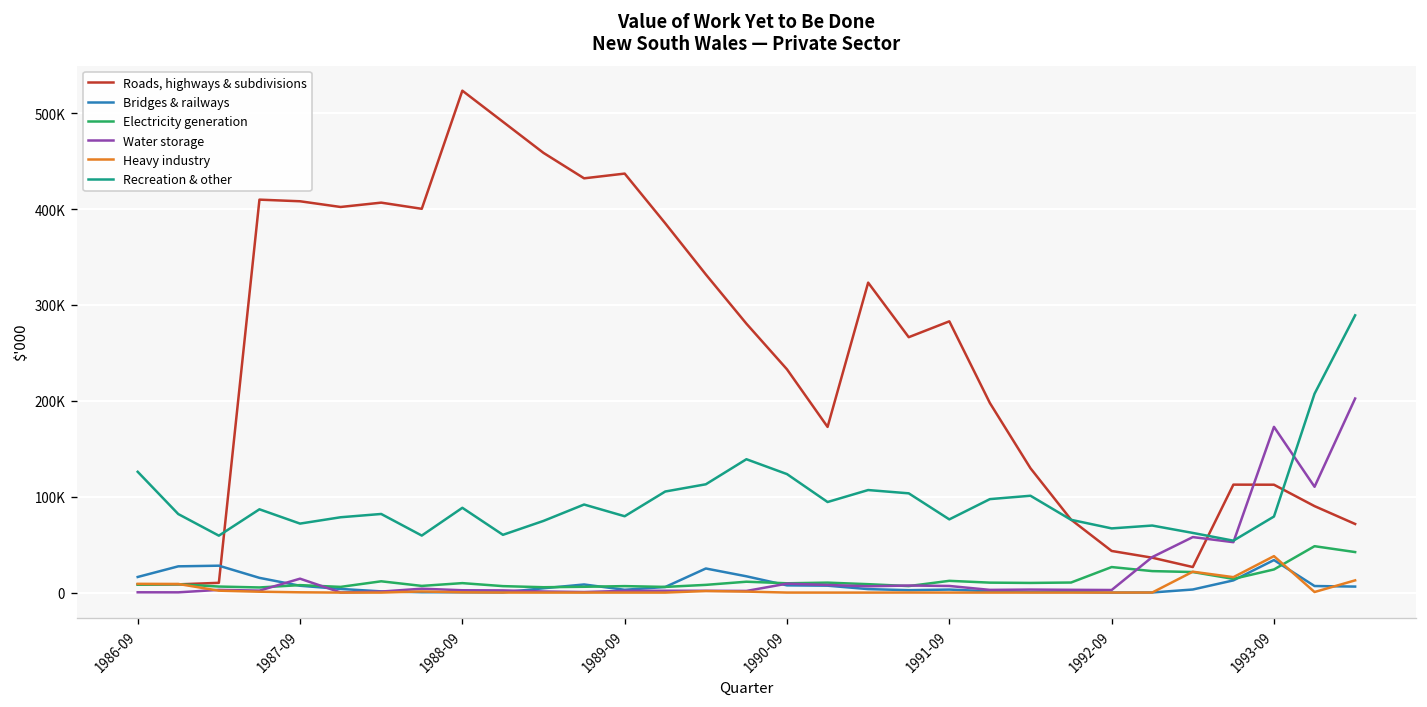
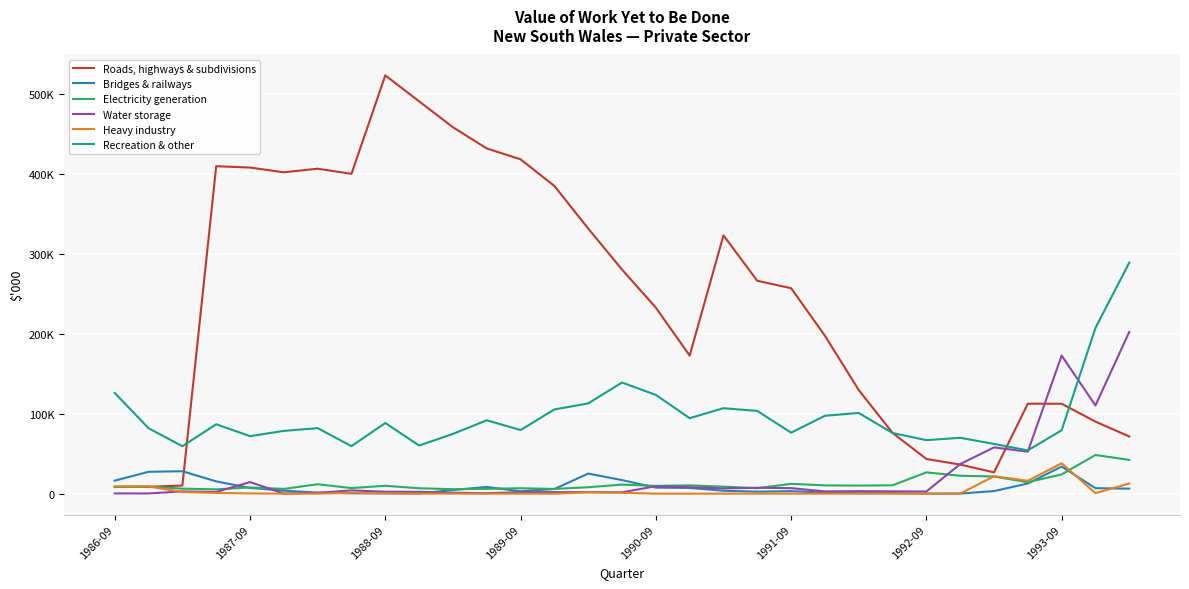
Roads, highways & subdivisions, 1989-09: 440000 -> 420000
Roads, highways & subdivisions, 1991-09: 280000 -> 260000
